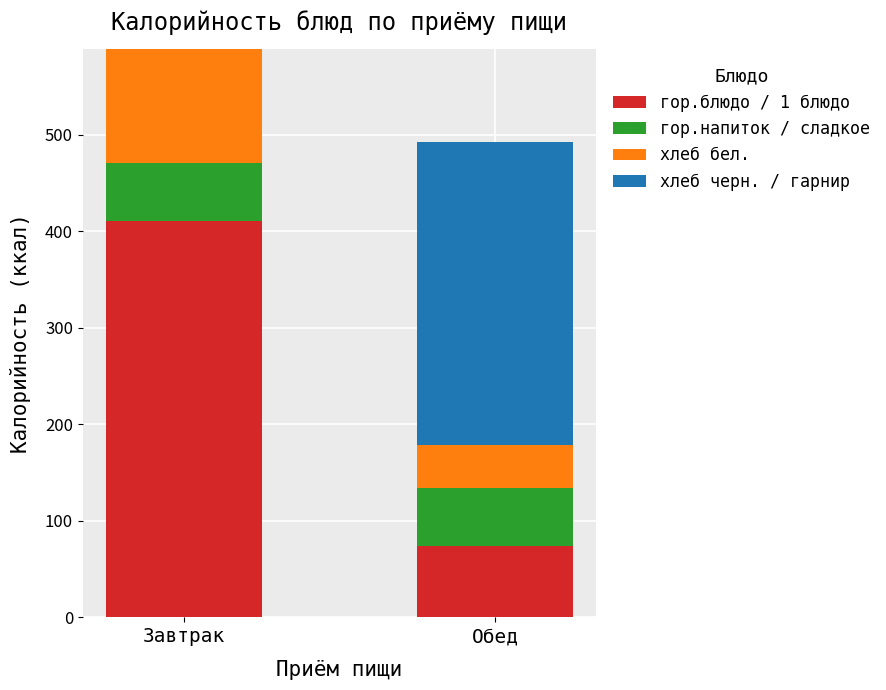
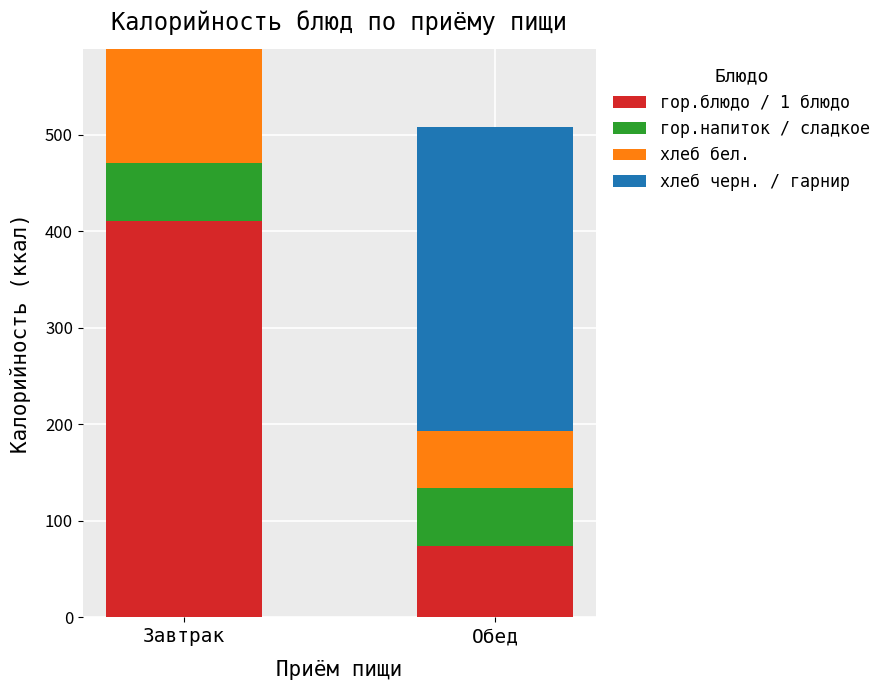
хлеб бел., Обед: 40 -> 60
